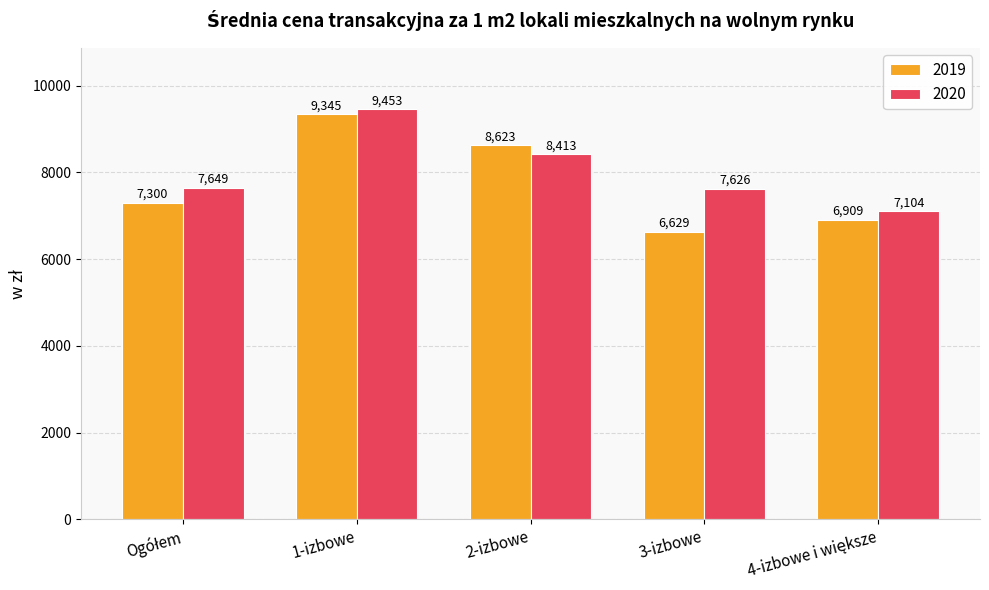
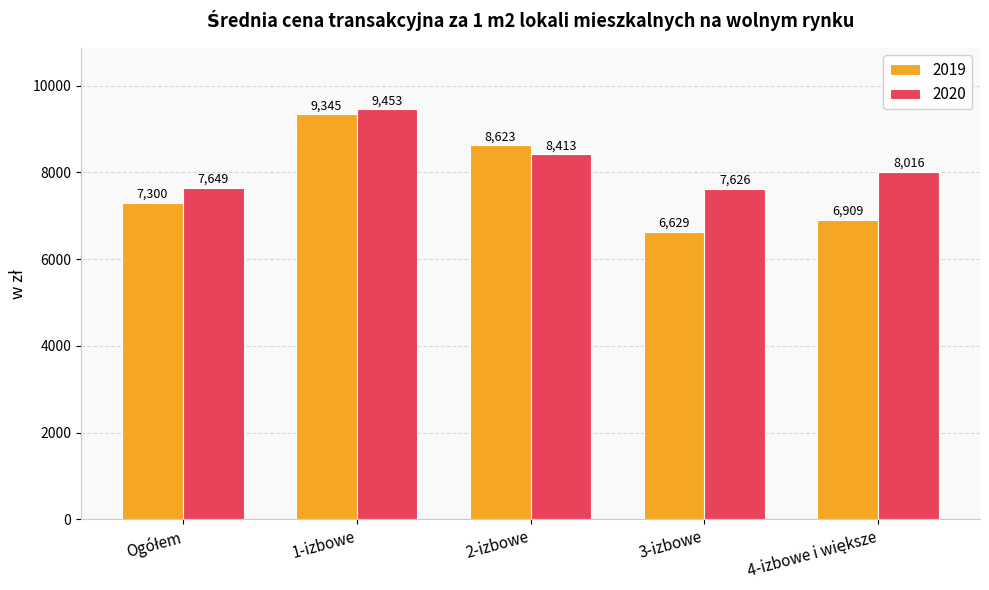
2020, 4-izbowe i większe: 7,104 -> 8,016
